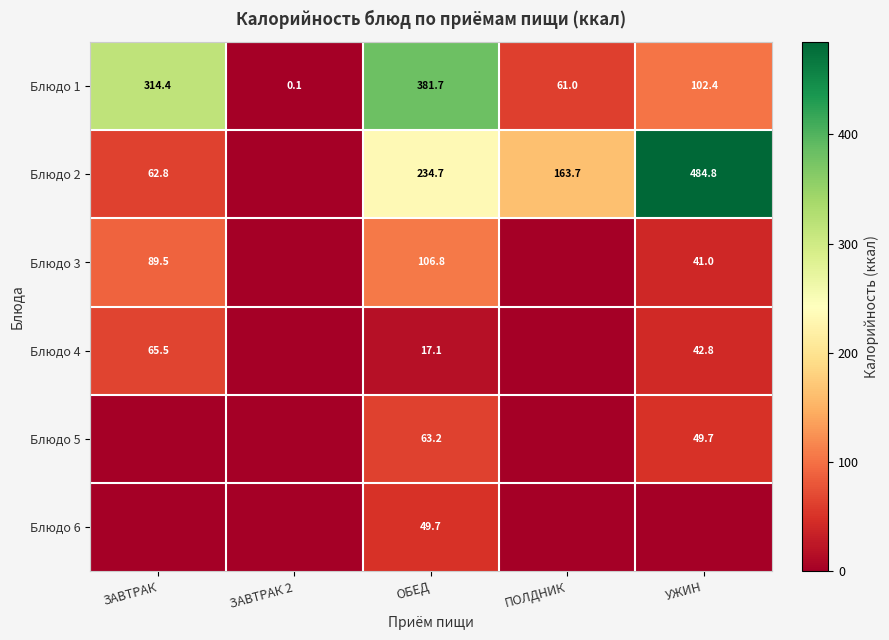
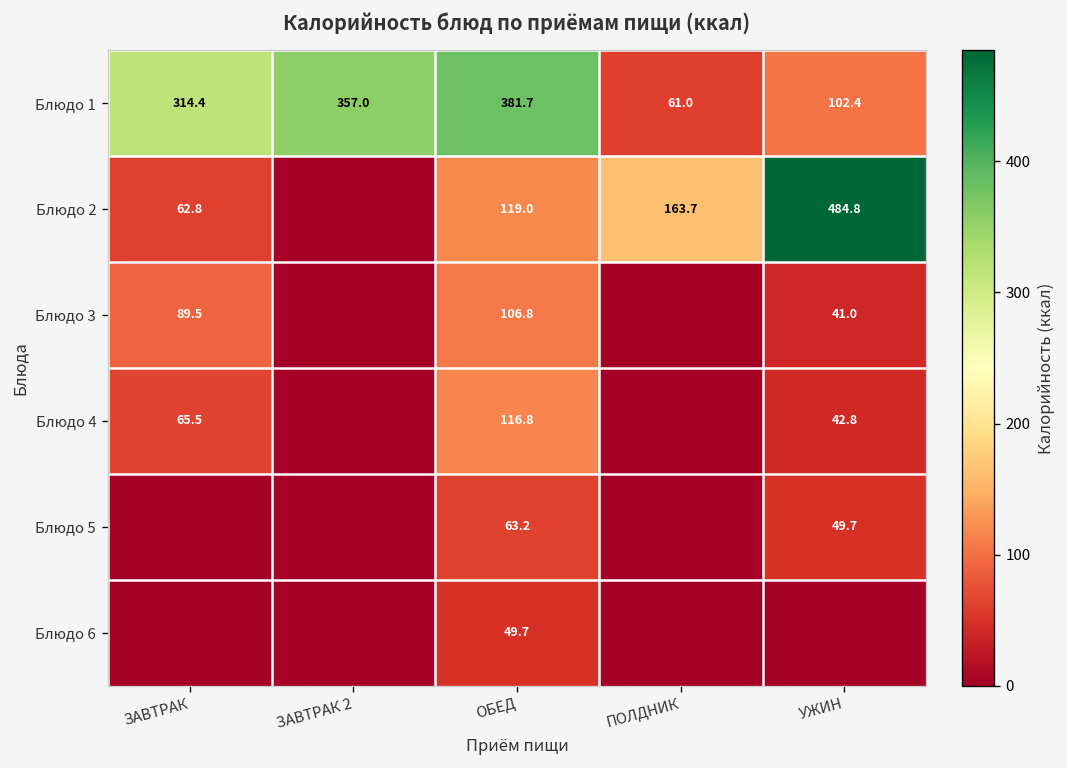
Блюдо 1, ЗАВТРАК 2: 0.1 -> 357.0
Блюдо 2, ОБЕД: 234.7 -> 119.0
Блюдо 4, ОБЕД: 17.1 -> 116.8
